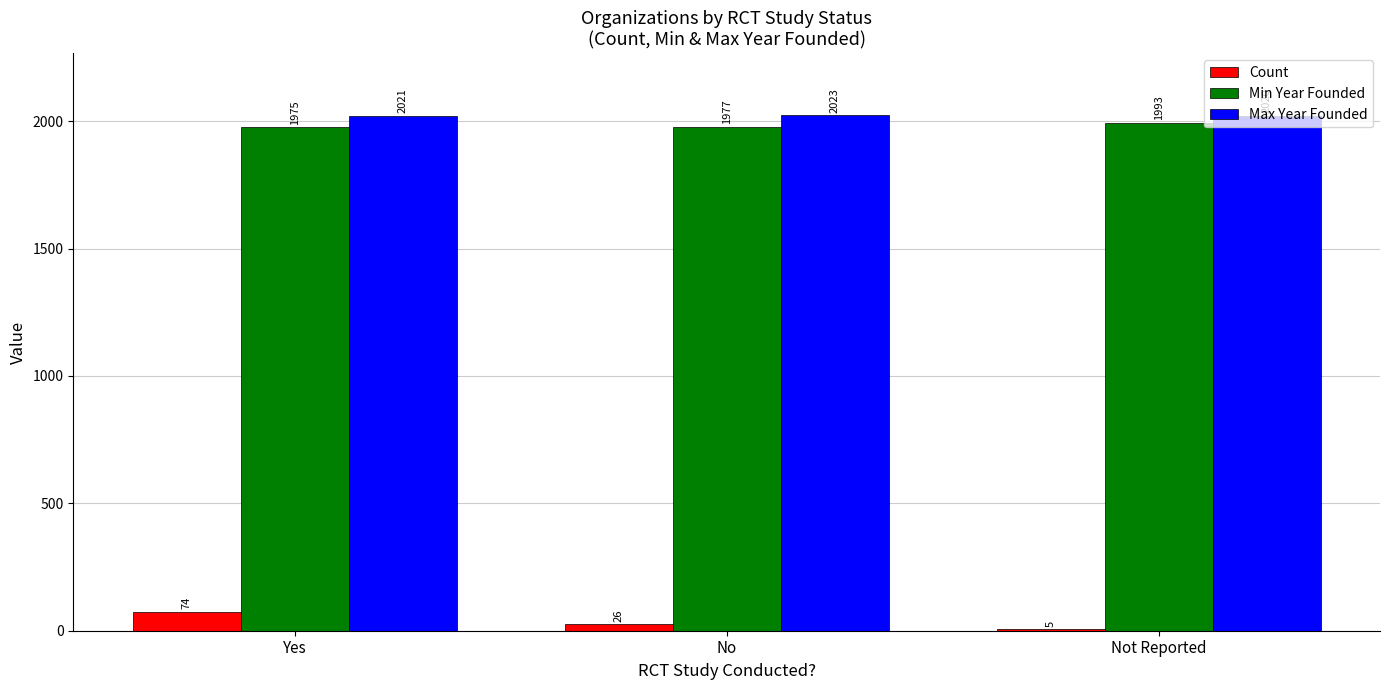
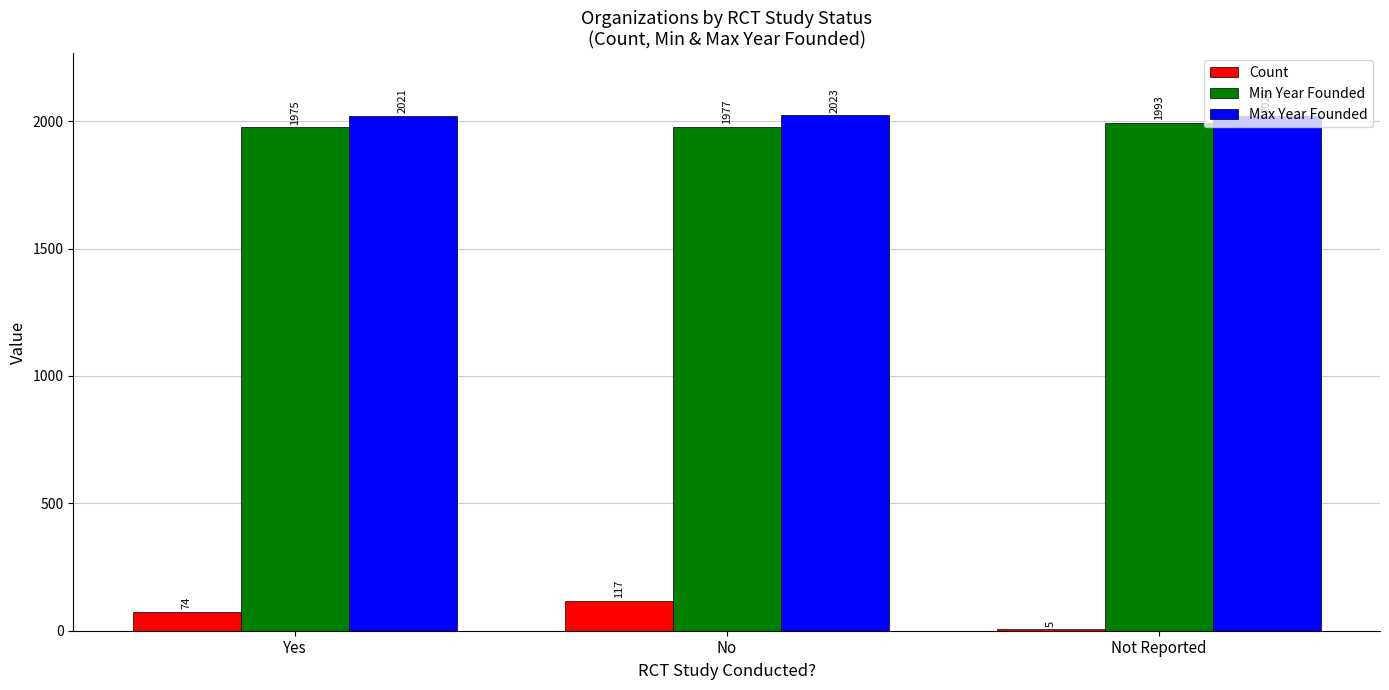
Count, No: 26 -> 117
